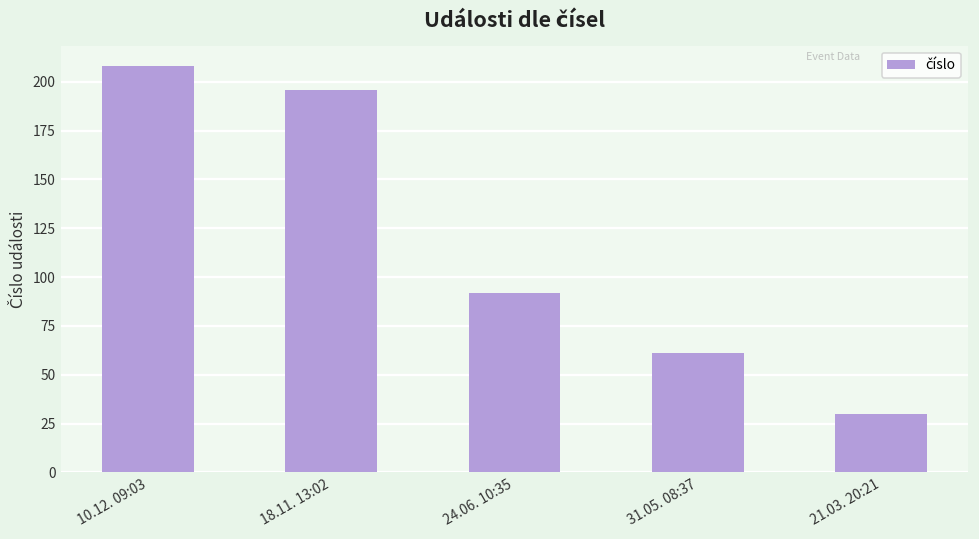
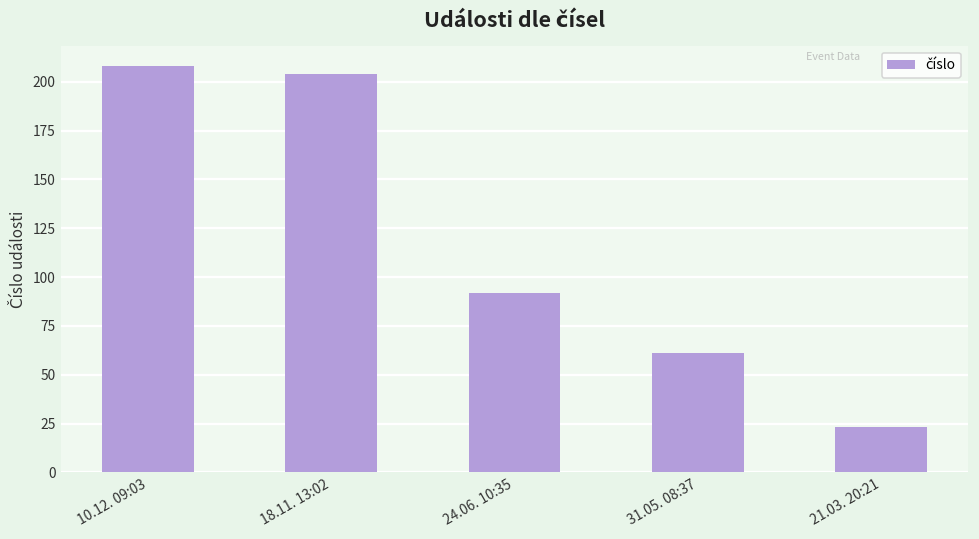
18.11. 13:02: 196 -> 204
21.03. 20:21: 30 -> 23
